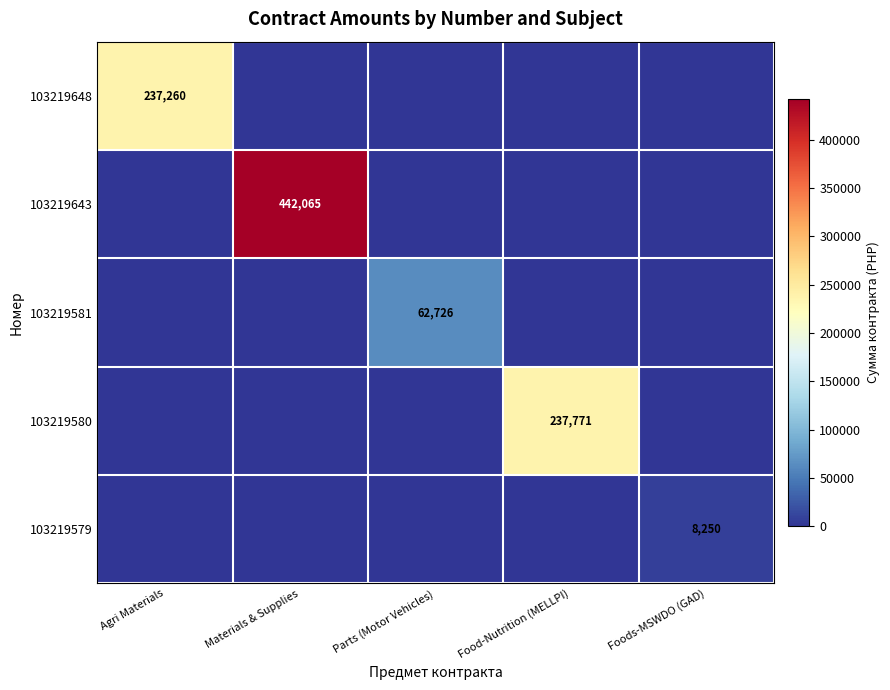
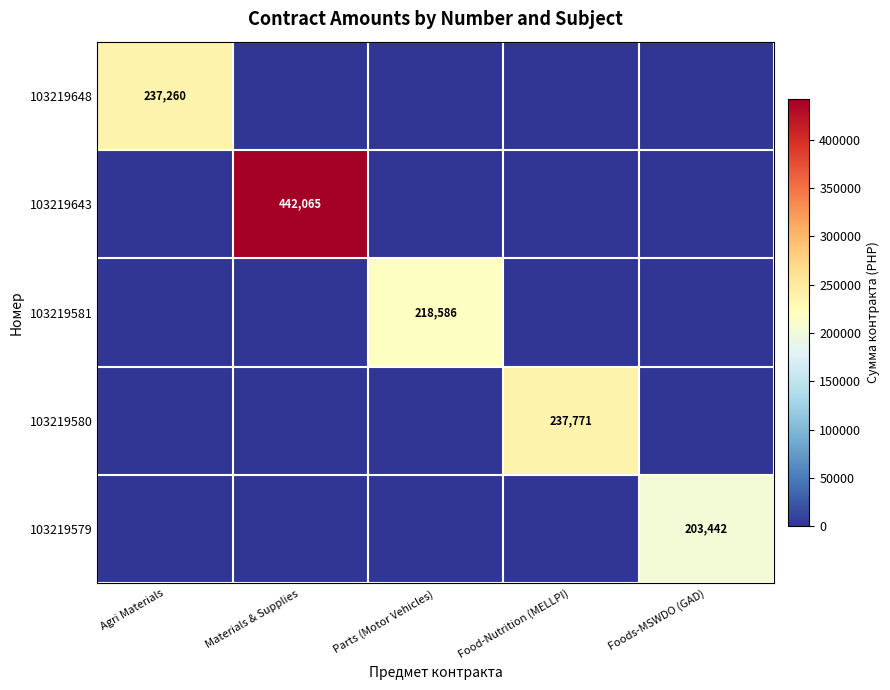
103219581, Parts (Motor Vehicles): 62,726 -> 218,586
103219579, Foods-MSWDO (GAD): 8,250 -> 203,442
